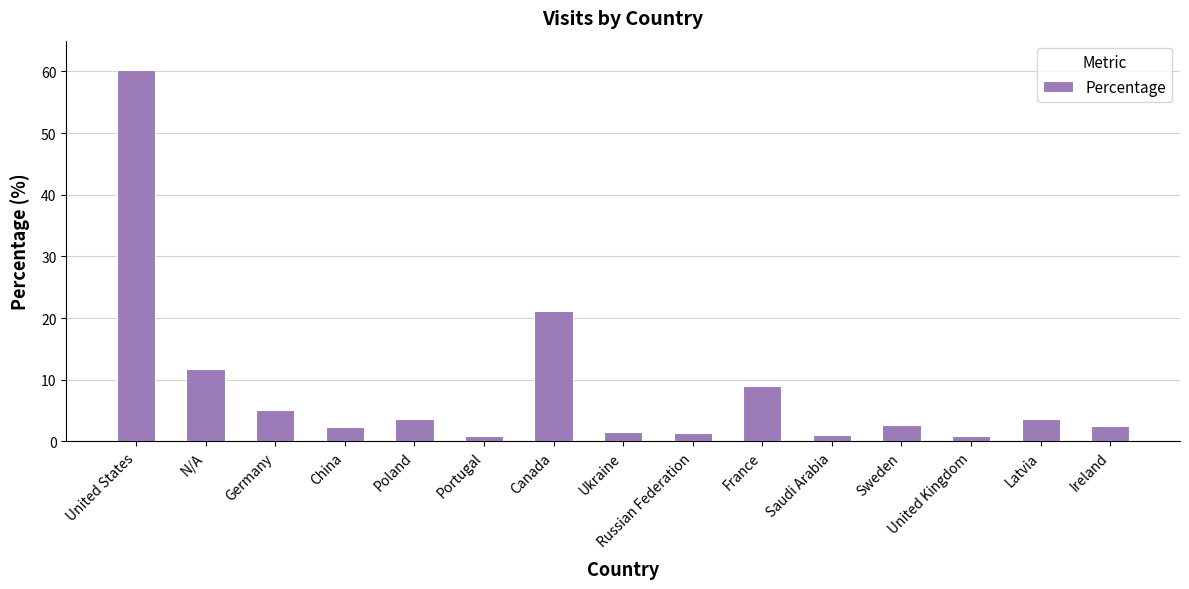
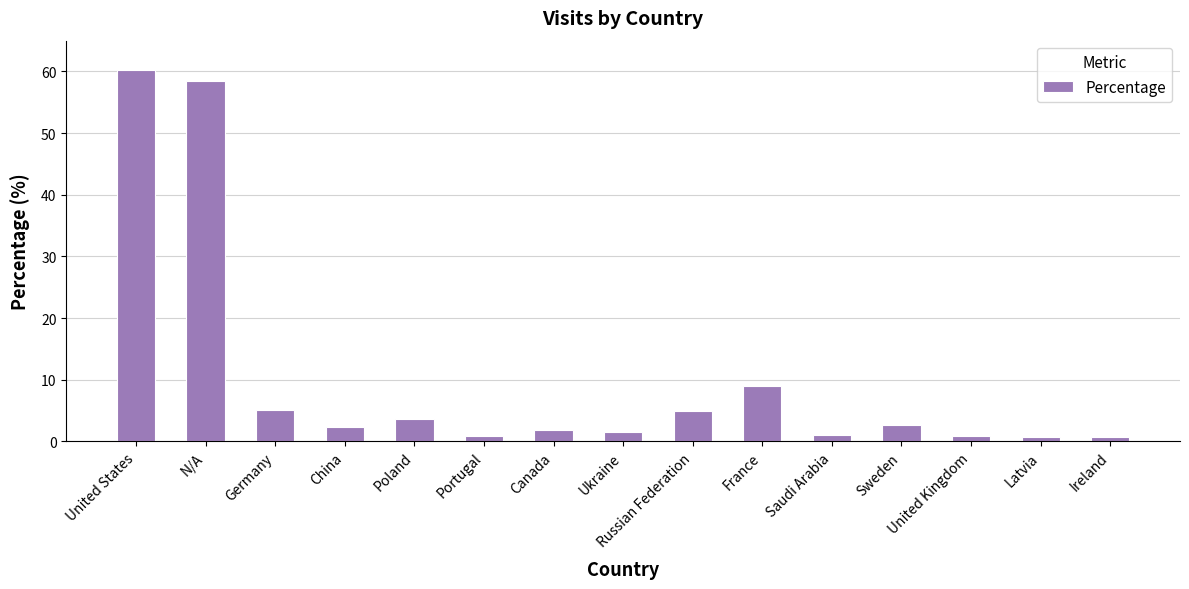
N/A: 12 -> 58
Canada: 21 -> 2
Russian Federation: 1 -> 5
Latvia: 4 -> 1
Ireland: 2 -> 1
